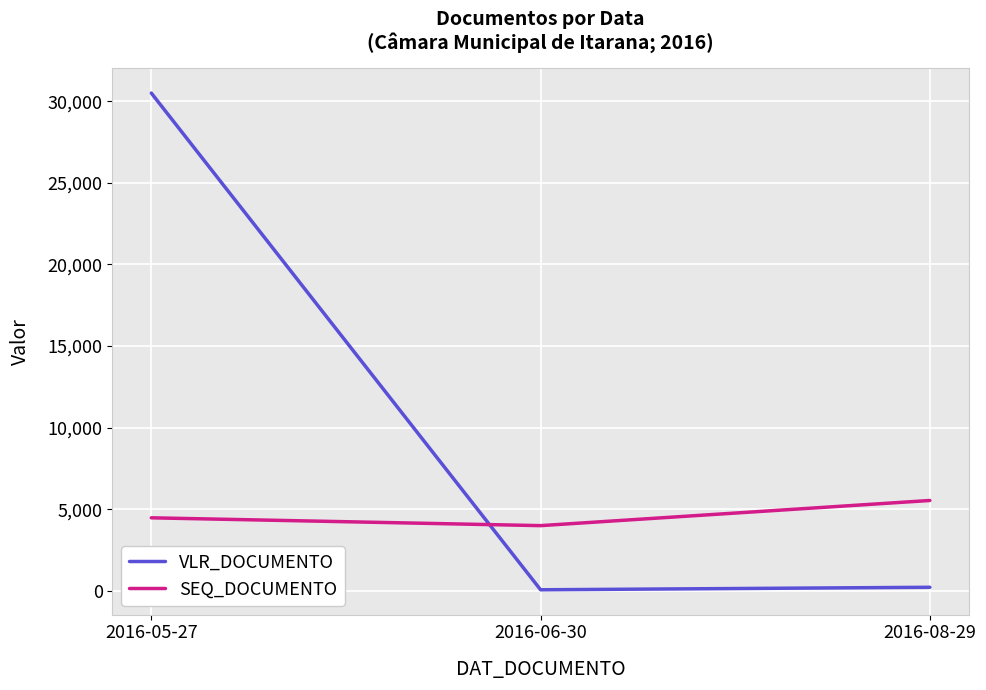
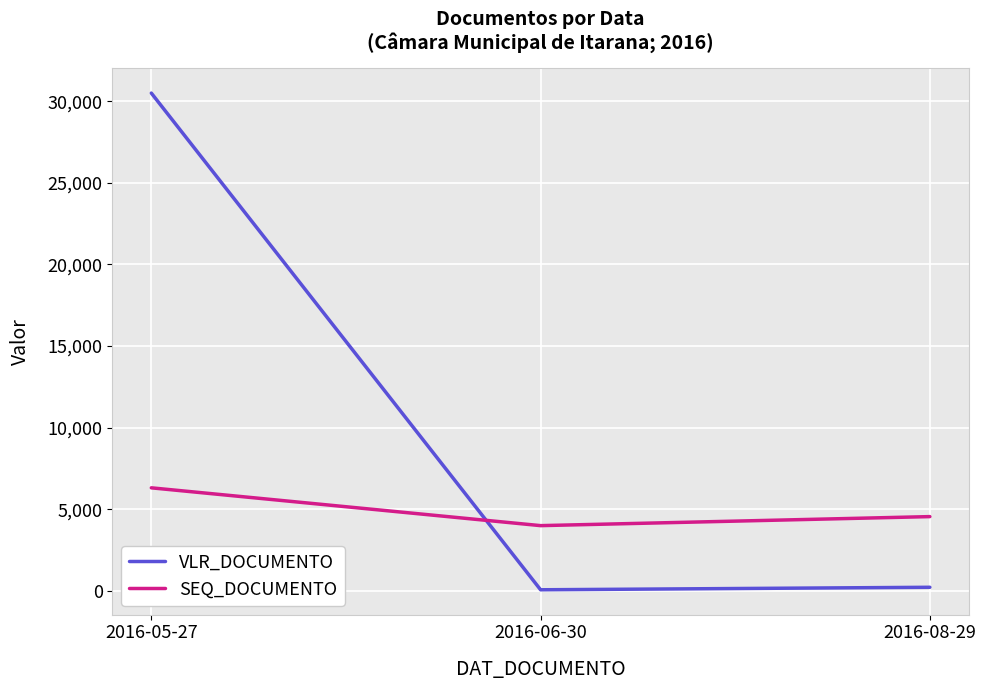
SEQ_DOCUMENTO, 2016-05-27: 4,500 -> 6,300
SEQ_DOCUMENTO, 2016-08-29: 5,500 -> 4,600
